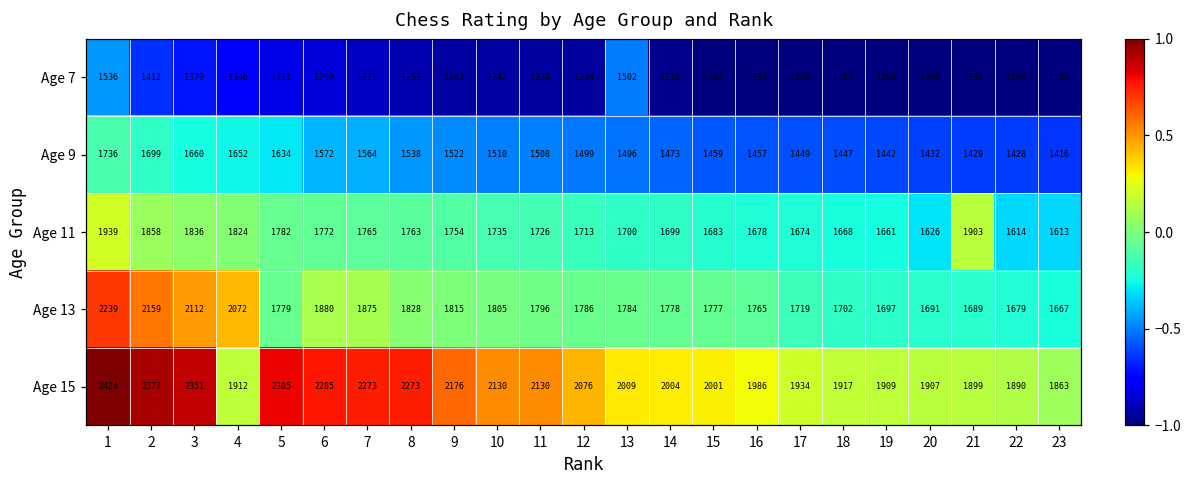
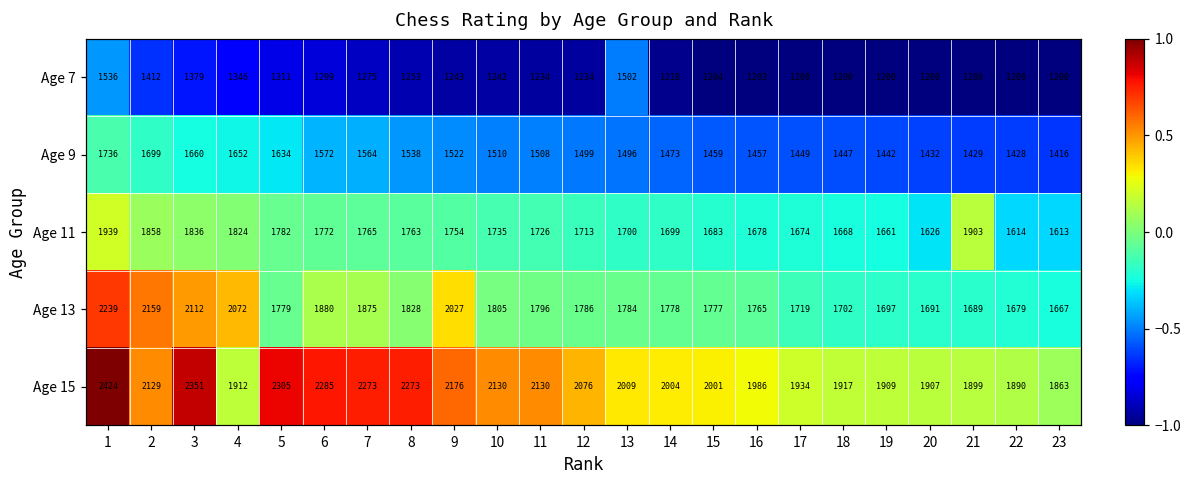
Age 13, 9: 1815 -> 2027
Age 15, 2: 2377 -> 2129
